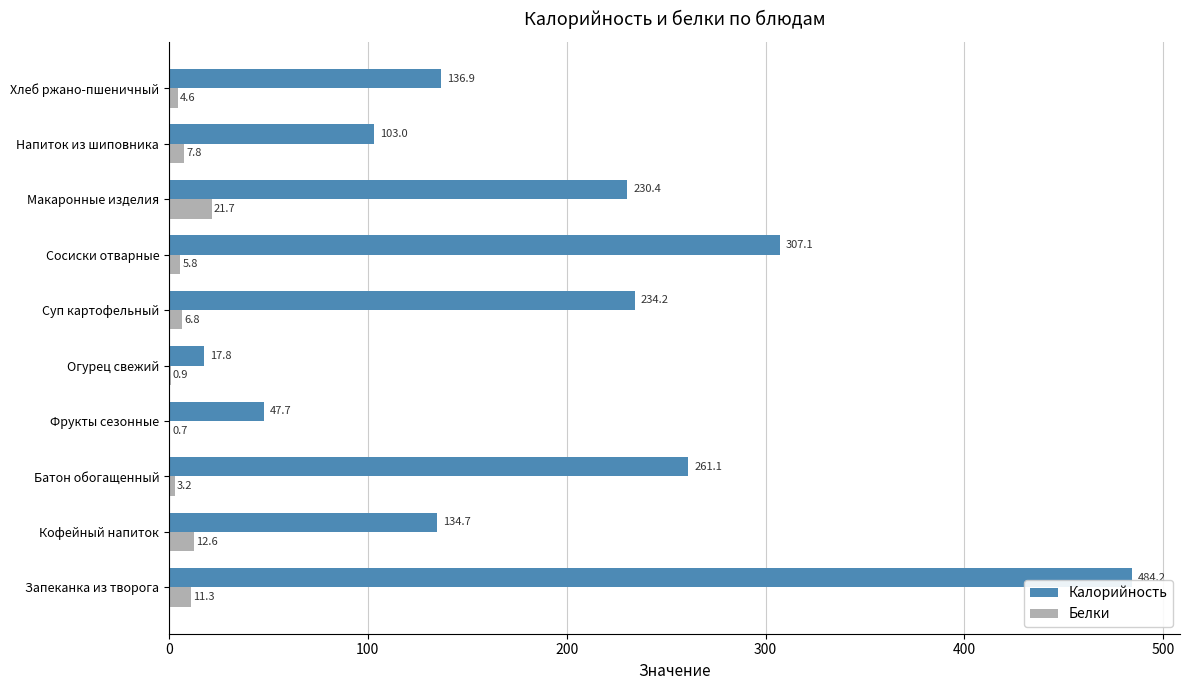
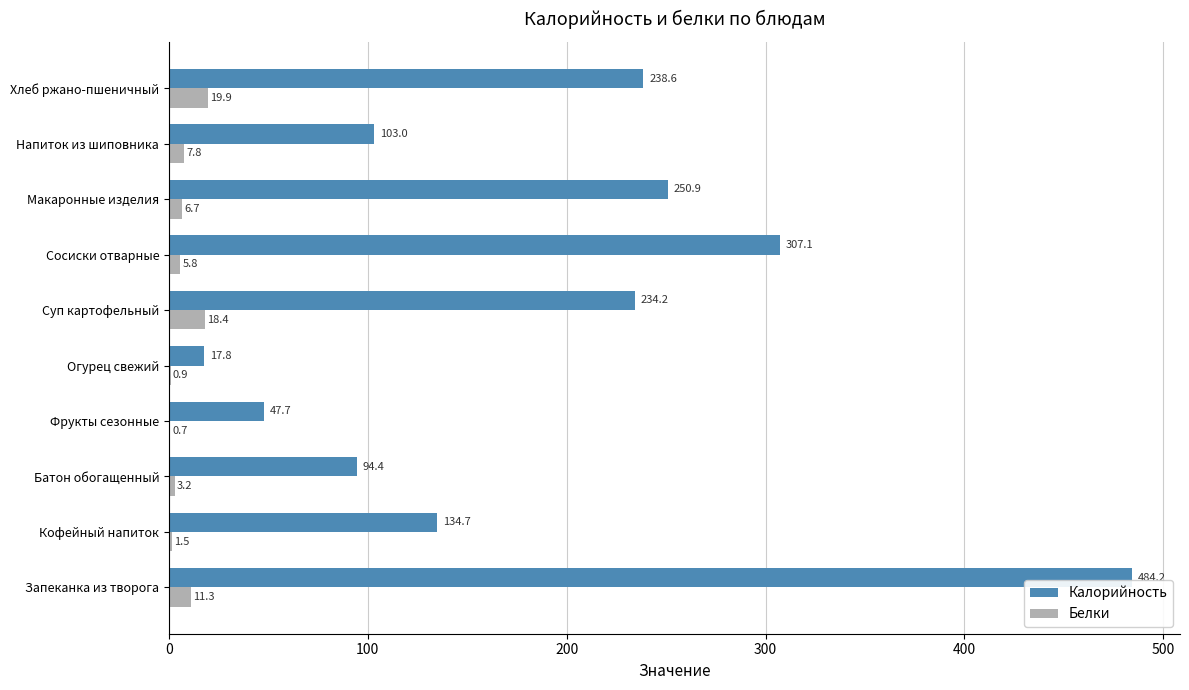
Калорийность, Хлеб ржано-пшеничный: 136.9 -> 238.6
Белки, Хлеб ржано-пшеничный: 4.6 -> 19.9
Калорийность, Макаронные изделия: 230.4 -> 250.9
Белки, Макаронные изделия: 21.7 -> 6.7
Белки, Суп картофельный: 6.8 -> 18.4
Калорийность, Батон обогащенный: 261.1 -> 94.4
Белки, Кофейный напиток: 12.6 -> 1.5
